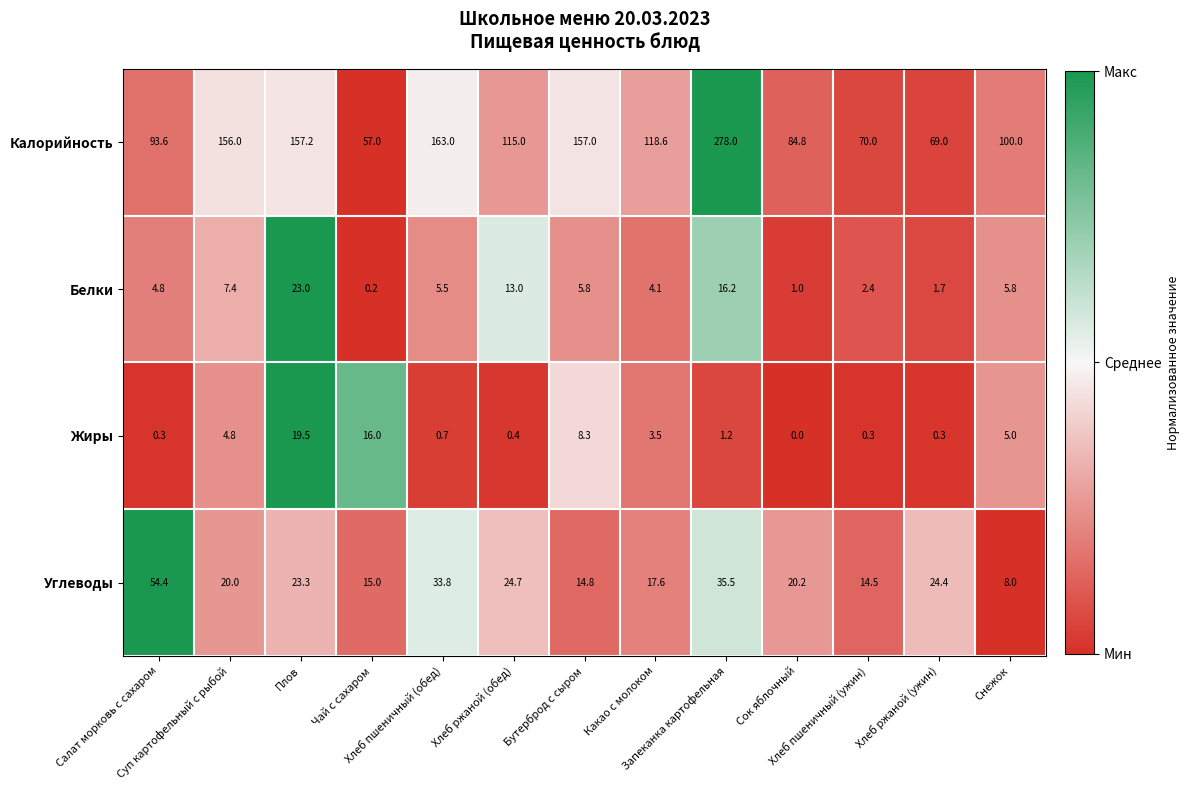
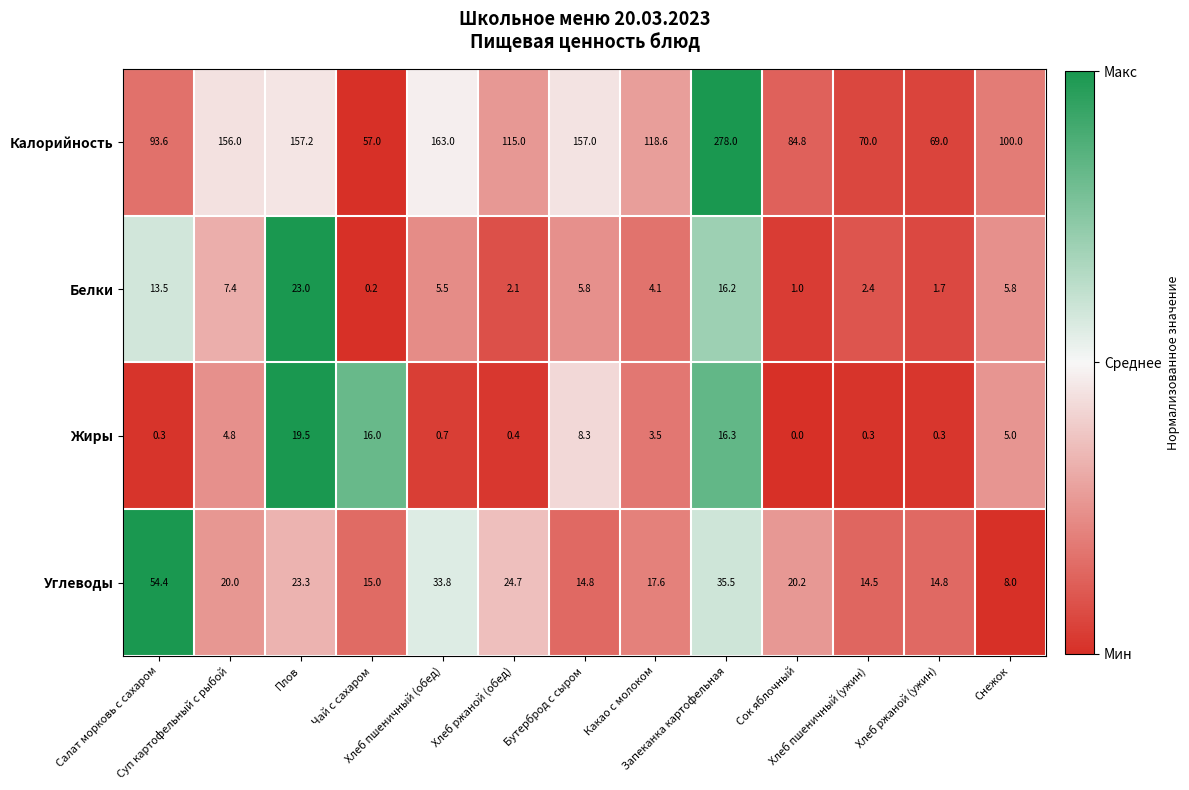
Белки, Салат морковь с сахаром: 4.8 -> 13.5
Белки, Хлеб ржаной (обед): 13.0 -> 2.1
Жиры, Запеканка картофельная: 1.2 -> 16.3
Углеводы, Хлеб ржаной (ужин): 24.4 -> 14.8
